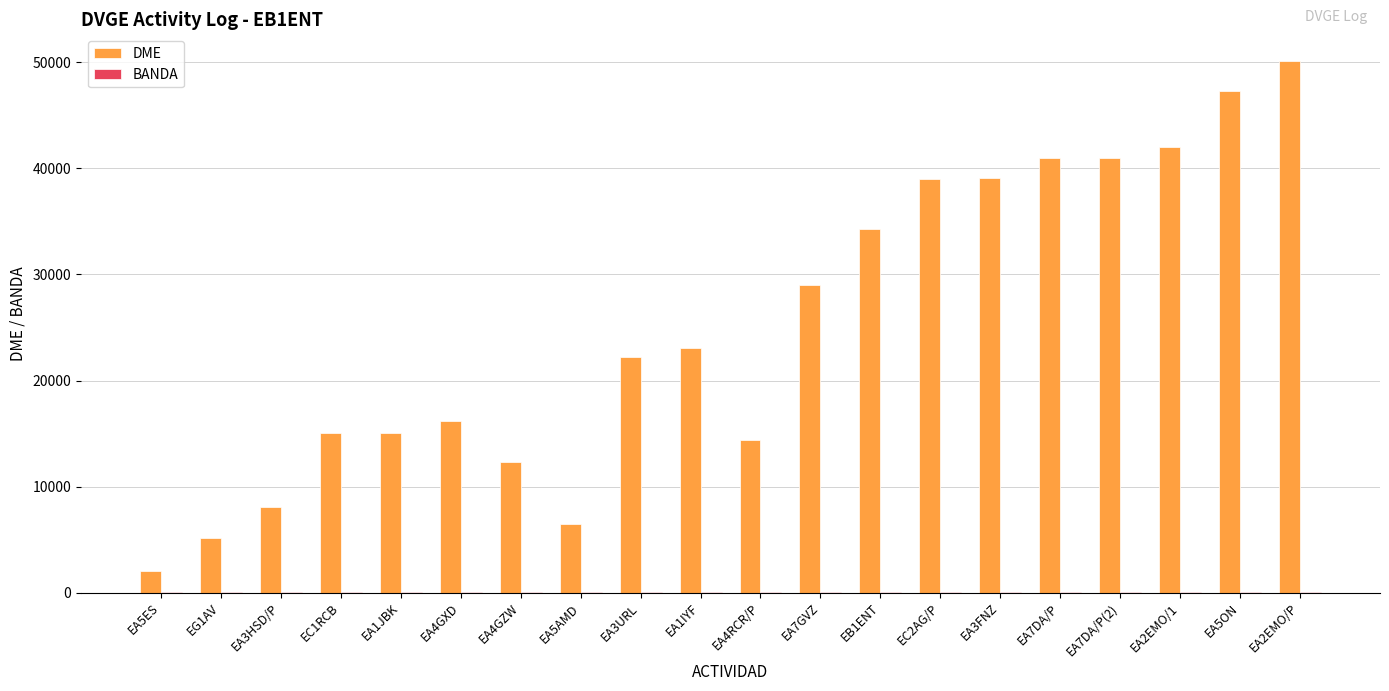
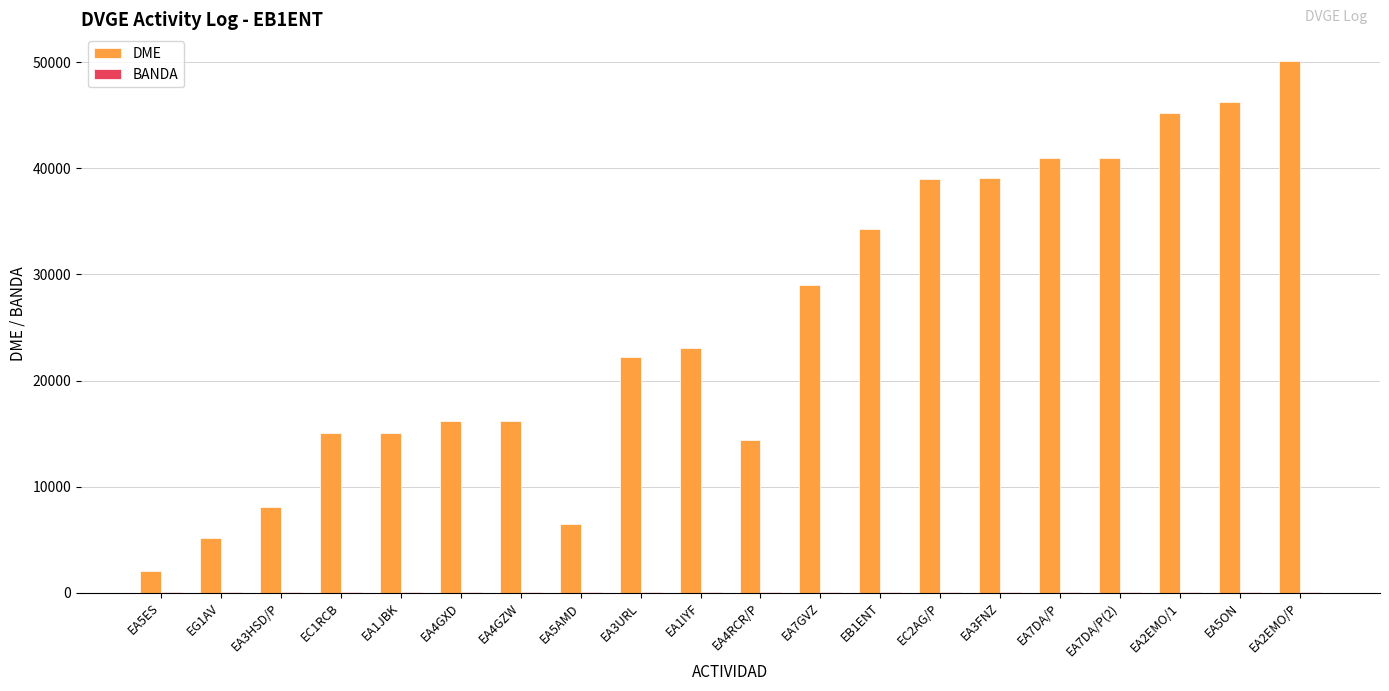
DME, EA4GZW: 12300 -> 16200
DME, EA2EMO/1: 42000 -> 45200
DME, EA5ON: 47300 -> 46300
